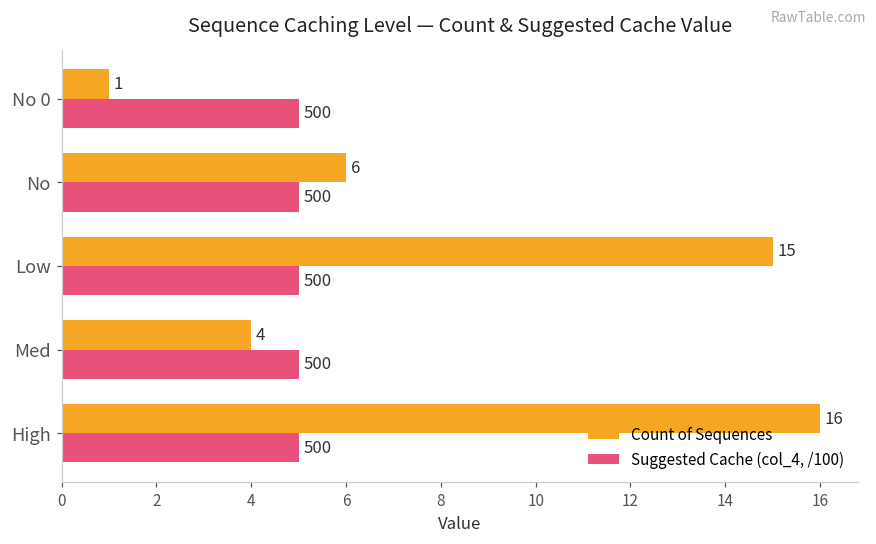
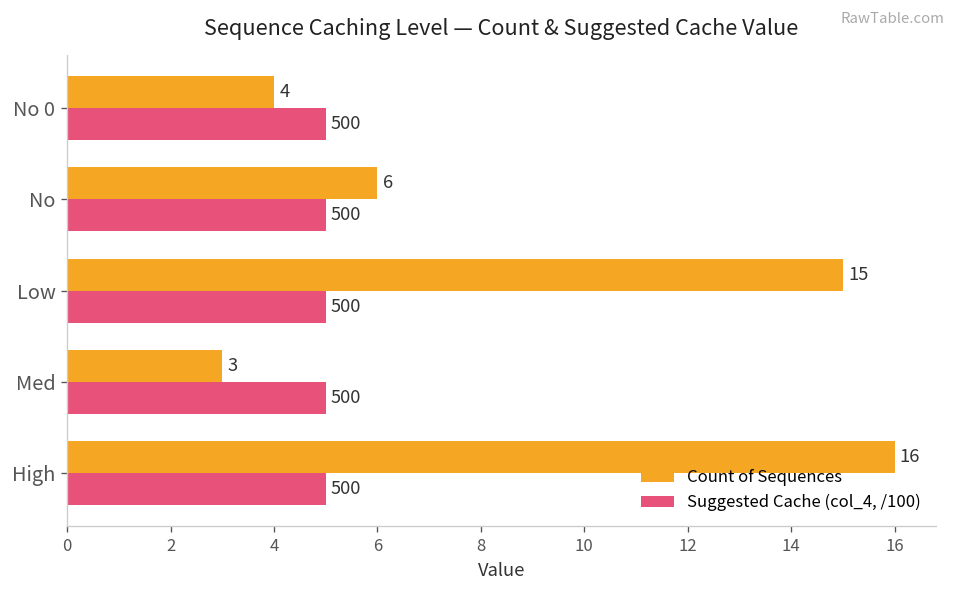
Count of Sequences, No 0: 1 -> 4
Count of Sequences, Med: 4 -> 3
